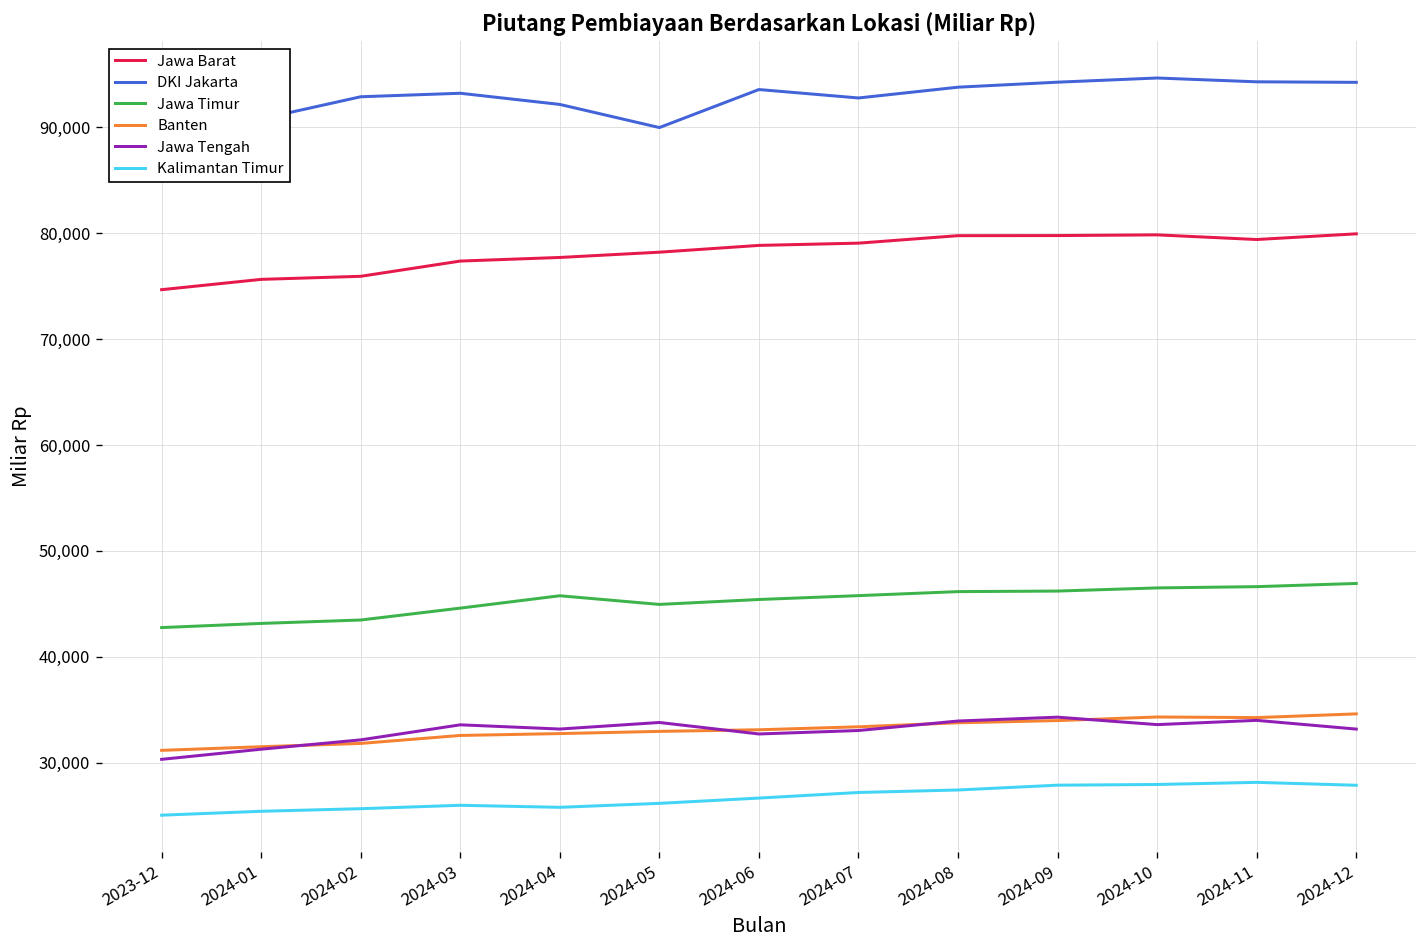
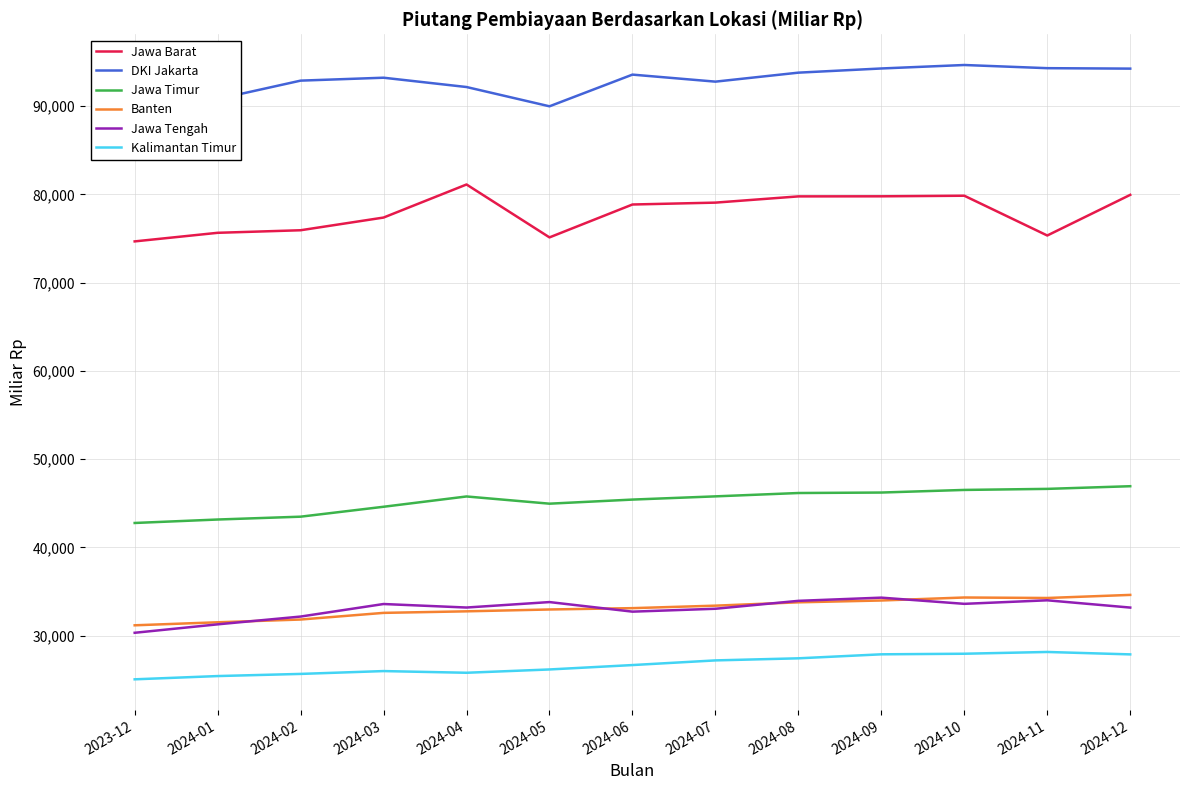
Jawa Barat, 2024-04: 78,000 -> 81,000
Jawa Barat, 2024-05: 78,000 -> 75,000
Jawa Barat, 2024-11: 79,000 -> 75,000
